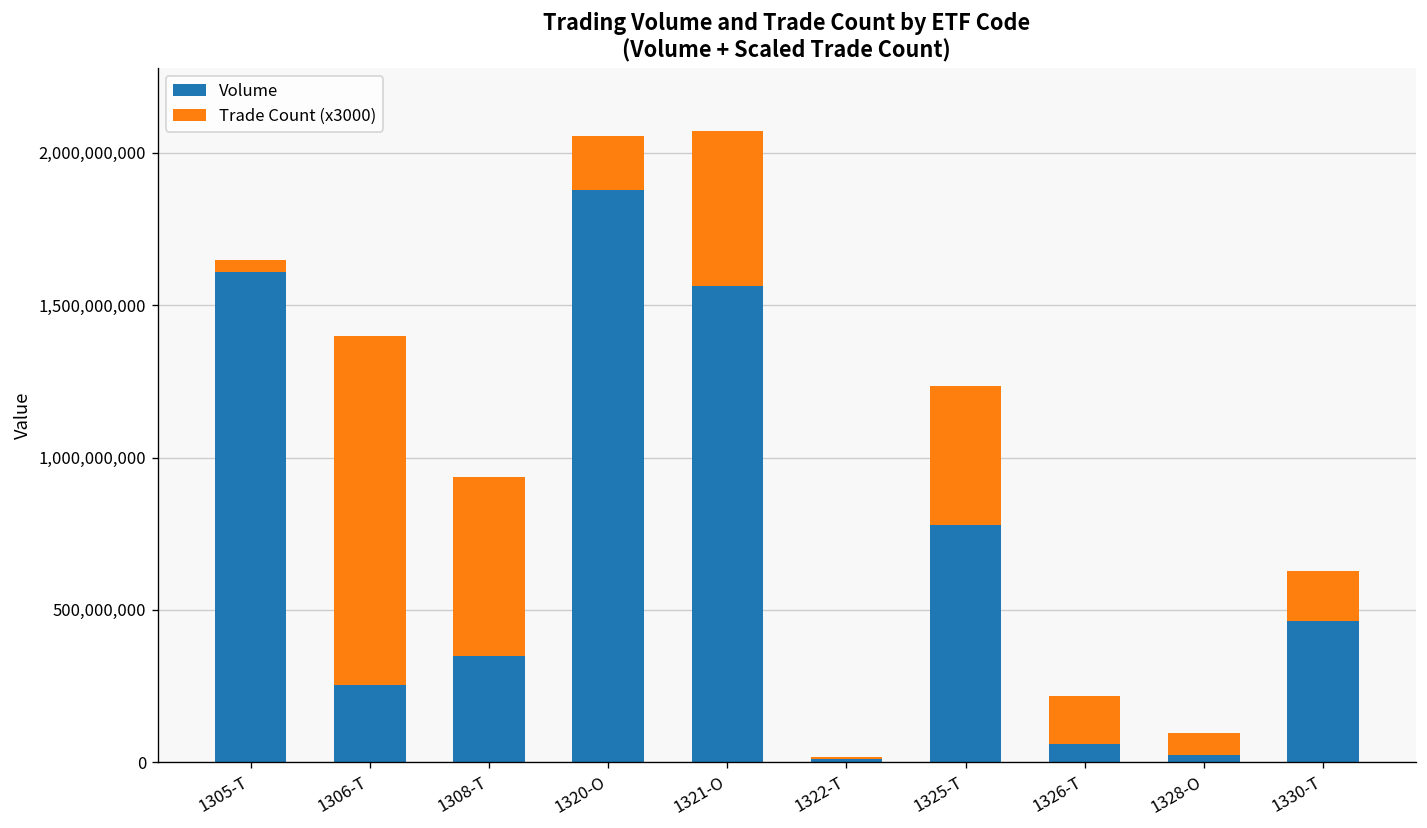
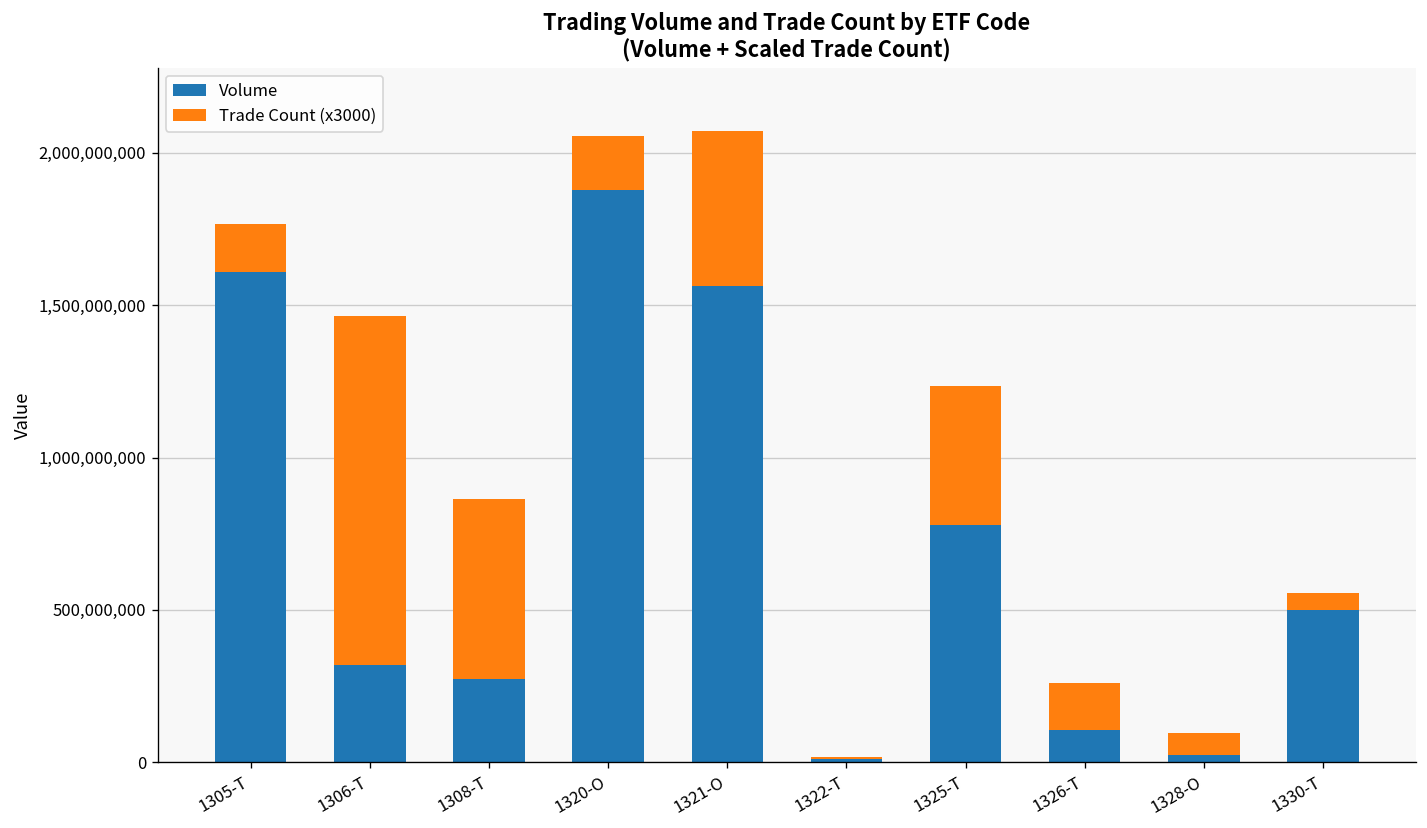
Trade Count (x3000), 1305-T: 40,000,000 -> 160,000,000
Volume, 1306-T: 250,000,000 -> 320,000,000
Volume, 1308-T: 350,000,000 -> 270,000,000
Volume, 1326-T: 60,000,000 -> 100,000,000
Volume, 1330-T: 470,000,000 -> 500,000,000
Trade Count (x3000), 1330-T: 160,000,000 -> 60,000,000
